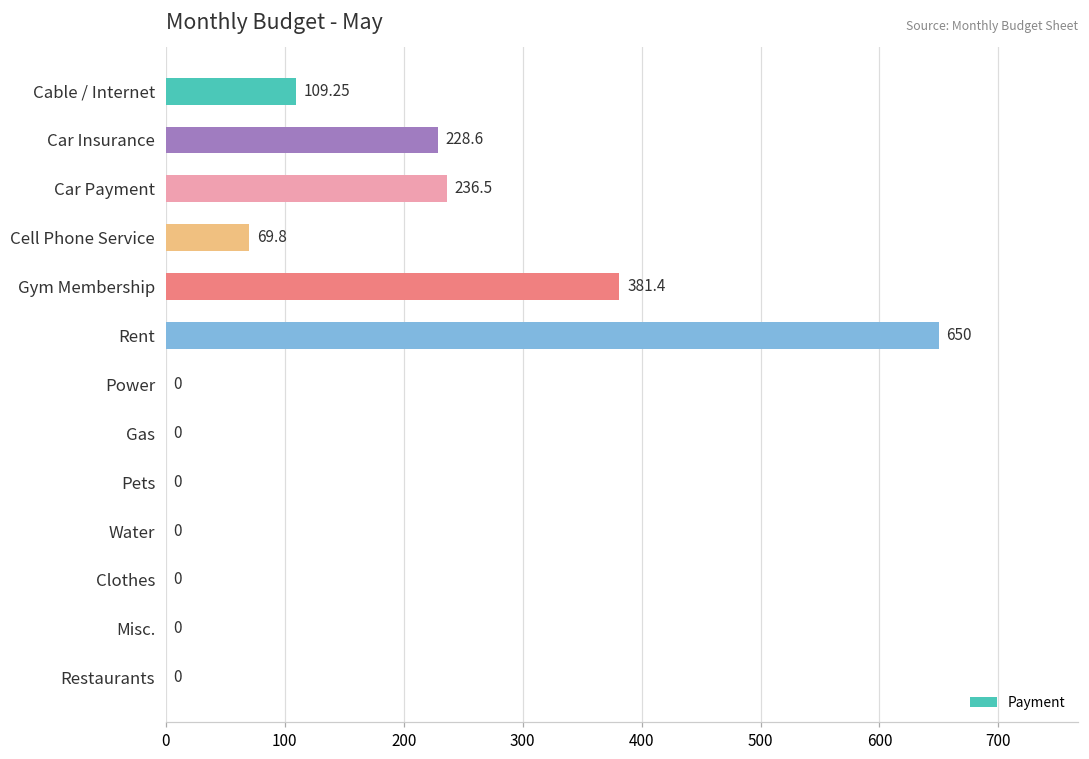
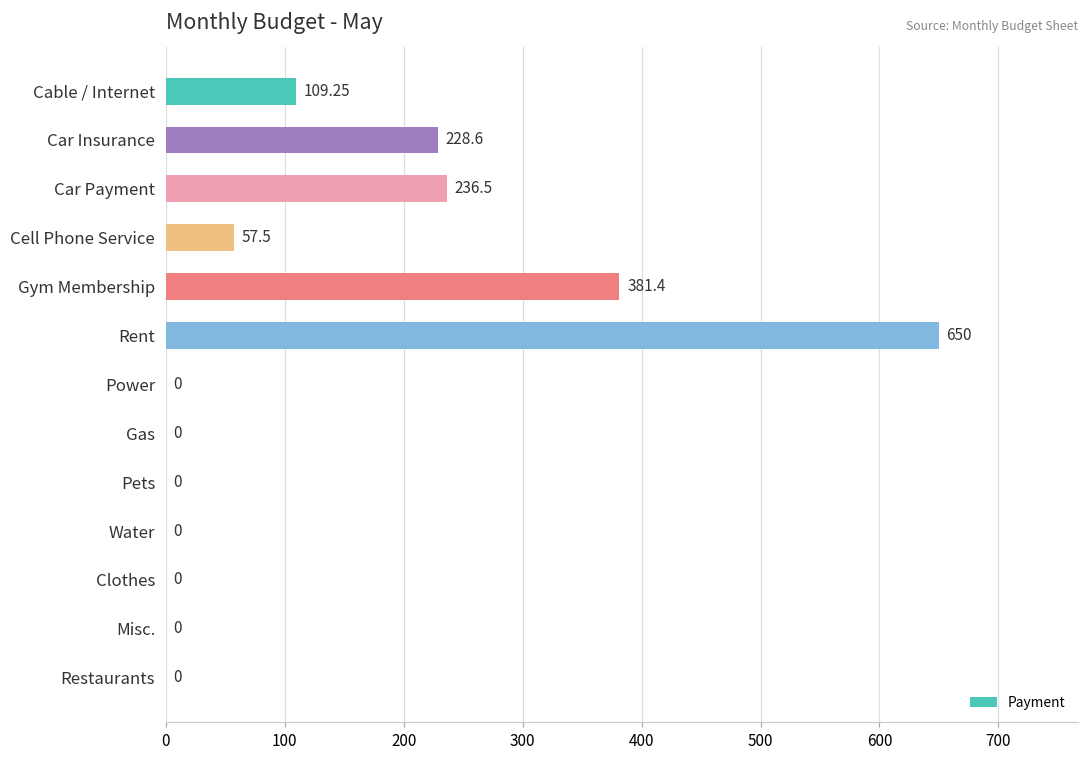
Cell Phone Service: 69.8 -> 57.5
